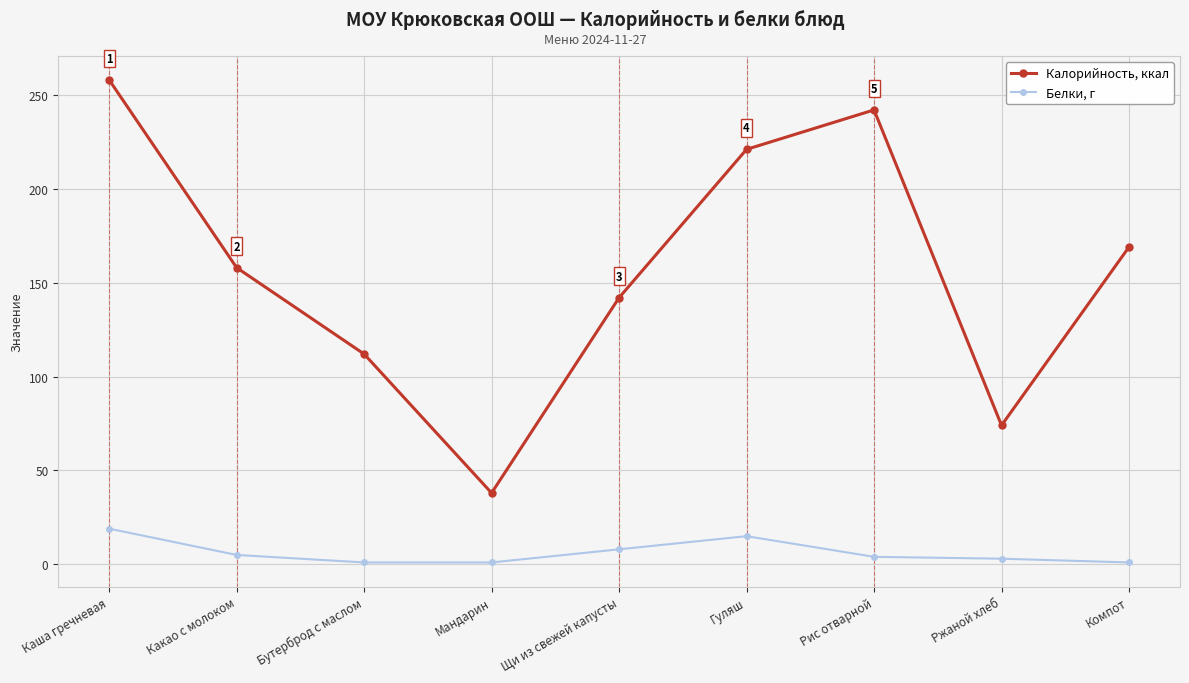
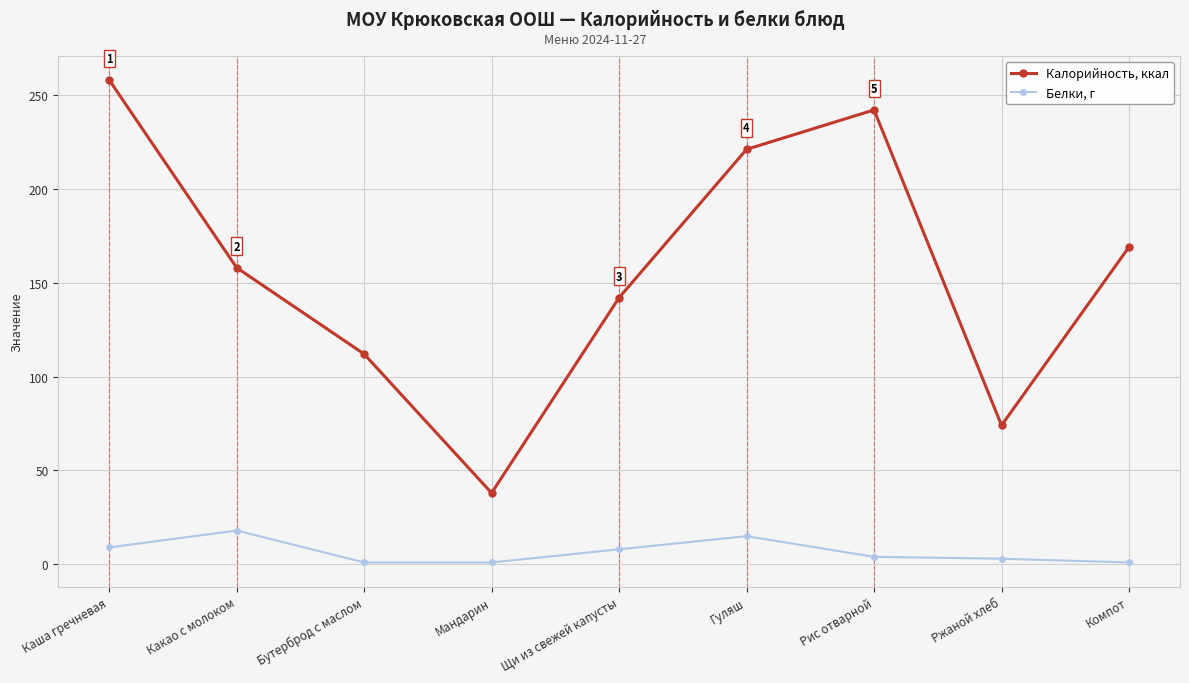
Белки, г, Каша гречневая: 19 -> 9
Белки, г, Какао с молоком: 5 -> 18
